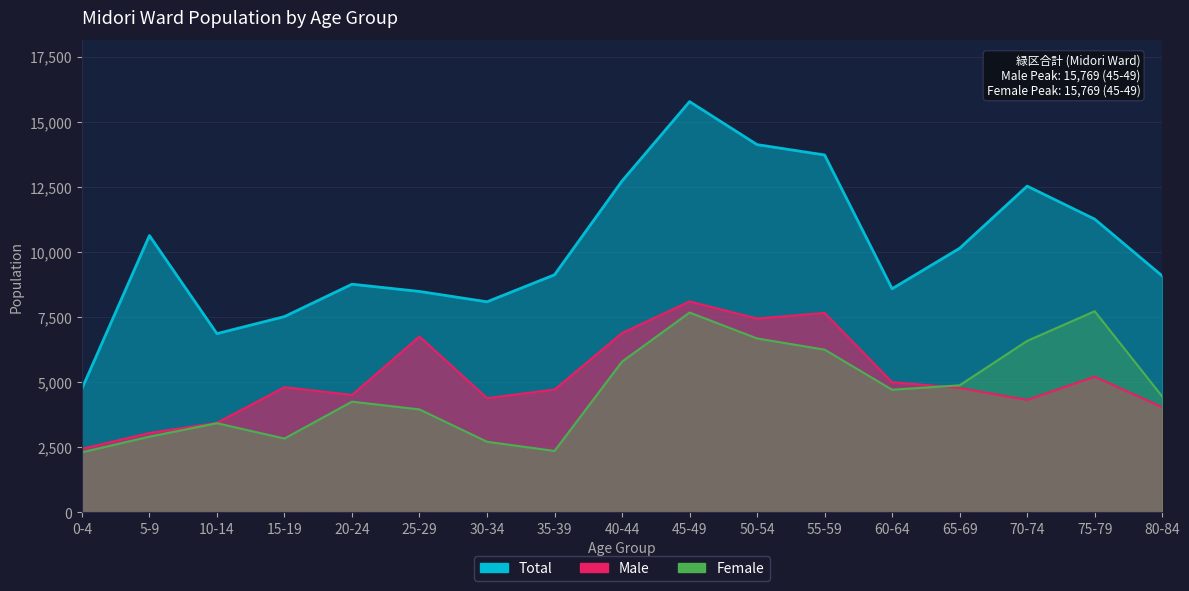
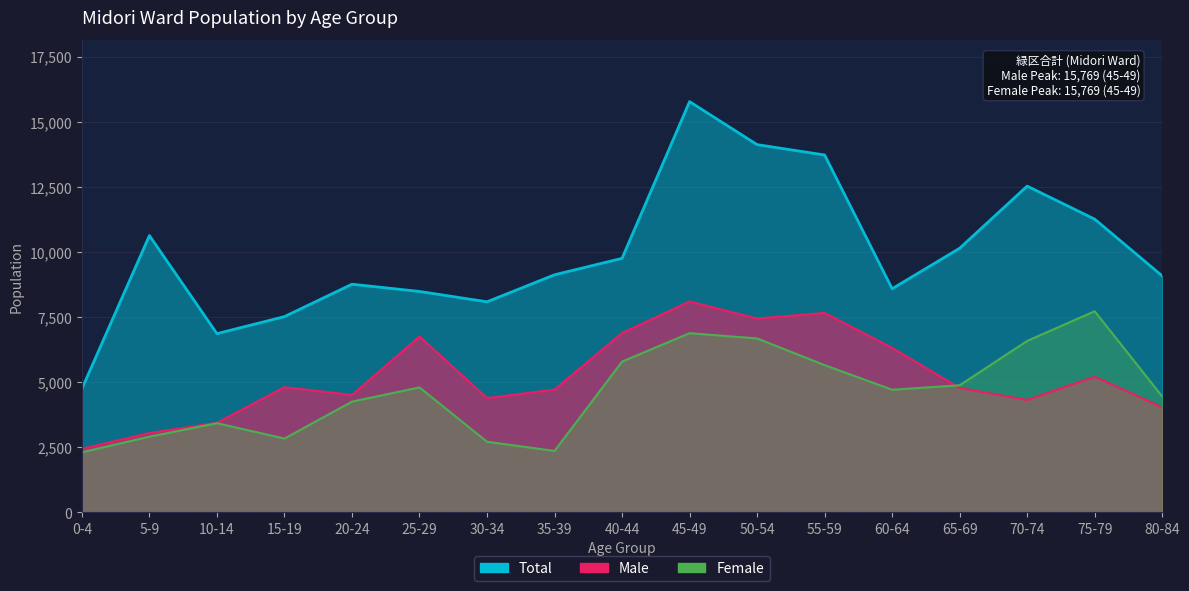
Female, 25-29: 4,000 -> 4,800
Total, 40-44: 12,700 -> 9,800
Female, 45-49: 7,700 -> 6,900
Female, 55-59: 6,200 -> 5,700
Male, 60-64: 5,000 -> 6,300
